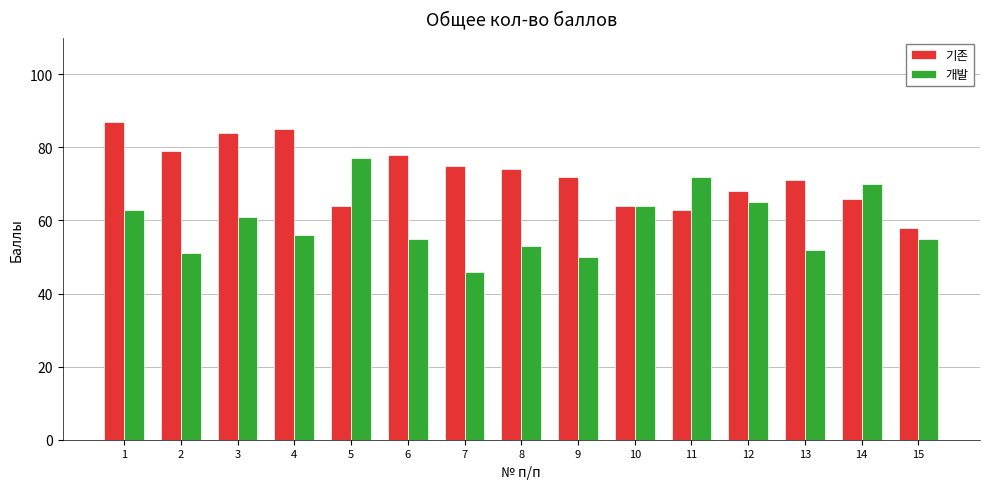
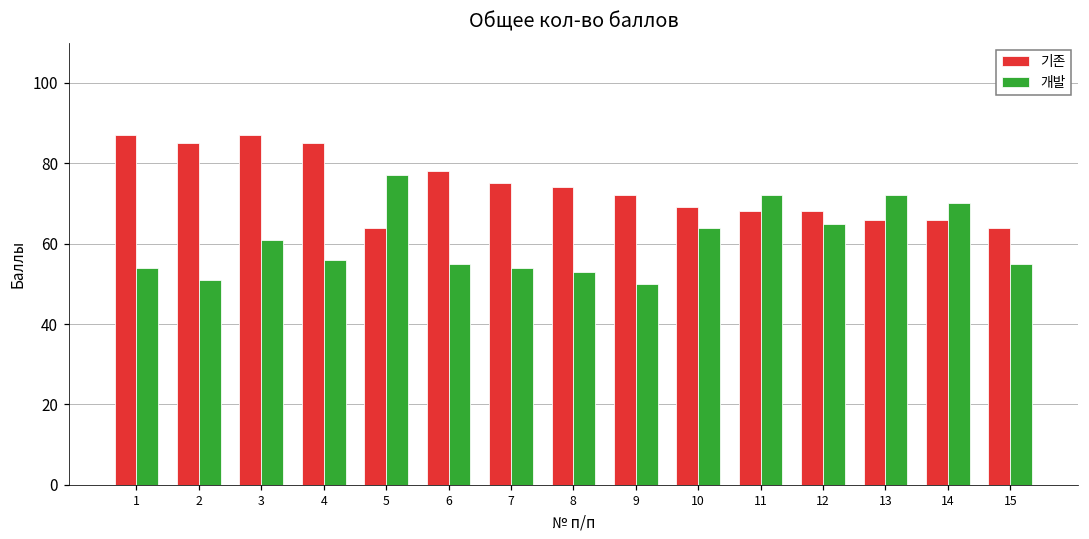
개발, 1: 63 -> 54
기존, 2: 79 -> 85
기존, 3: 84 -> 87
개발, 7: 46 -> 54
기존, 10: 64 -> 69
기존, 11: 63 -> 68
기존, 13: 71 -> 66
개발, 13: 52 -> 72
기존, 15: 58 -> 64
